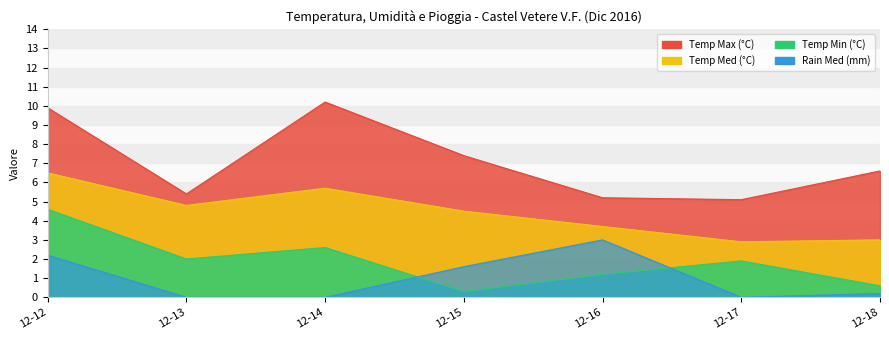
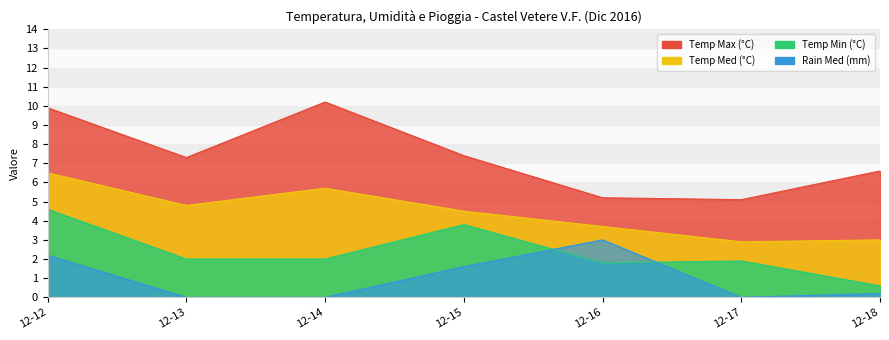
Temp Max (°C), 12-13: 5.4 -> 7.3
Temp Min (°C), 12-14: 2.6 -> 2.0
Temp Min (°C), 12-15: 0.3 -> 3.8
Temp Min (°C), 12-16: 1.2 -> 1.8
